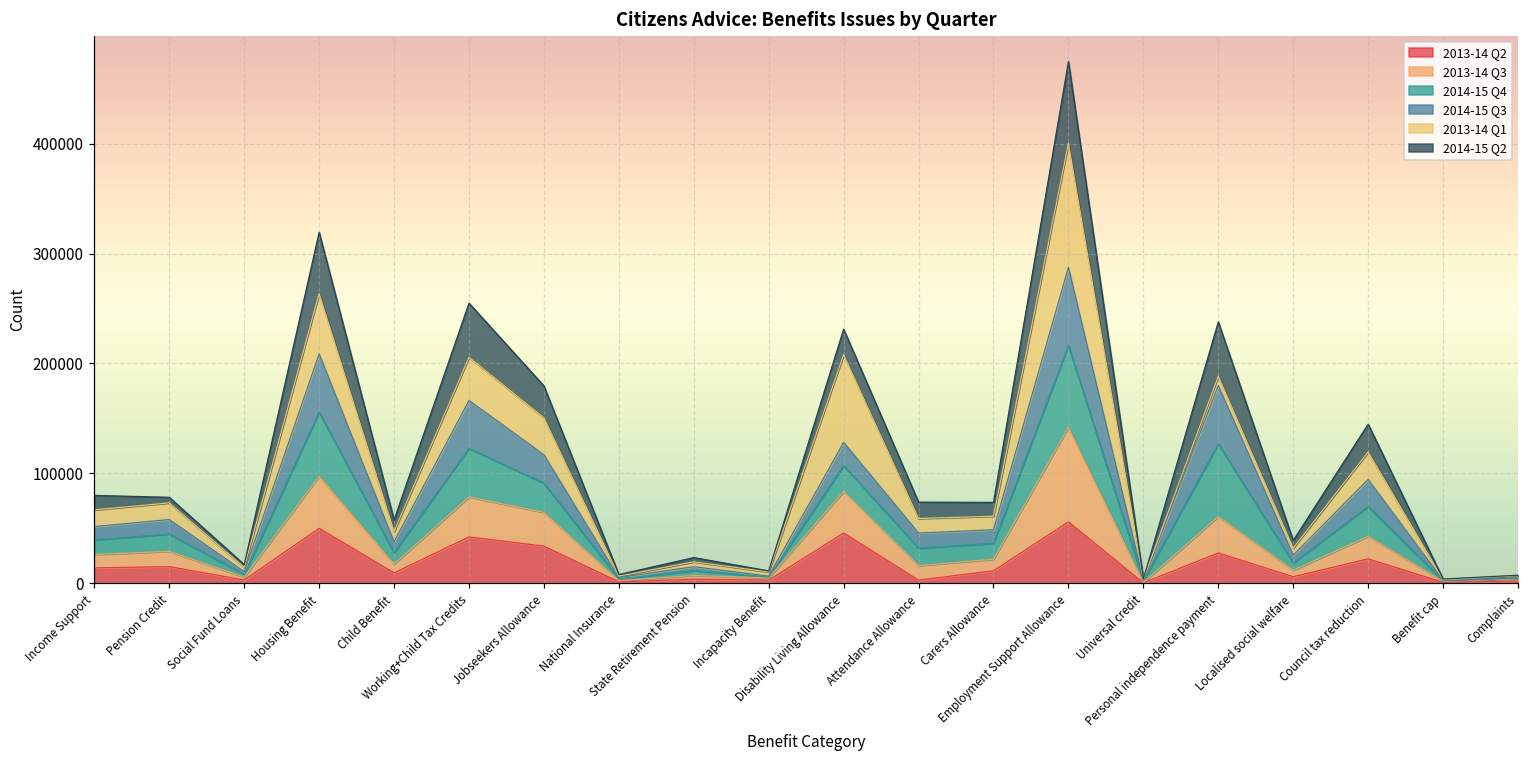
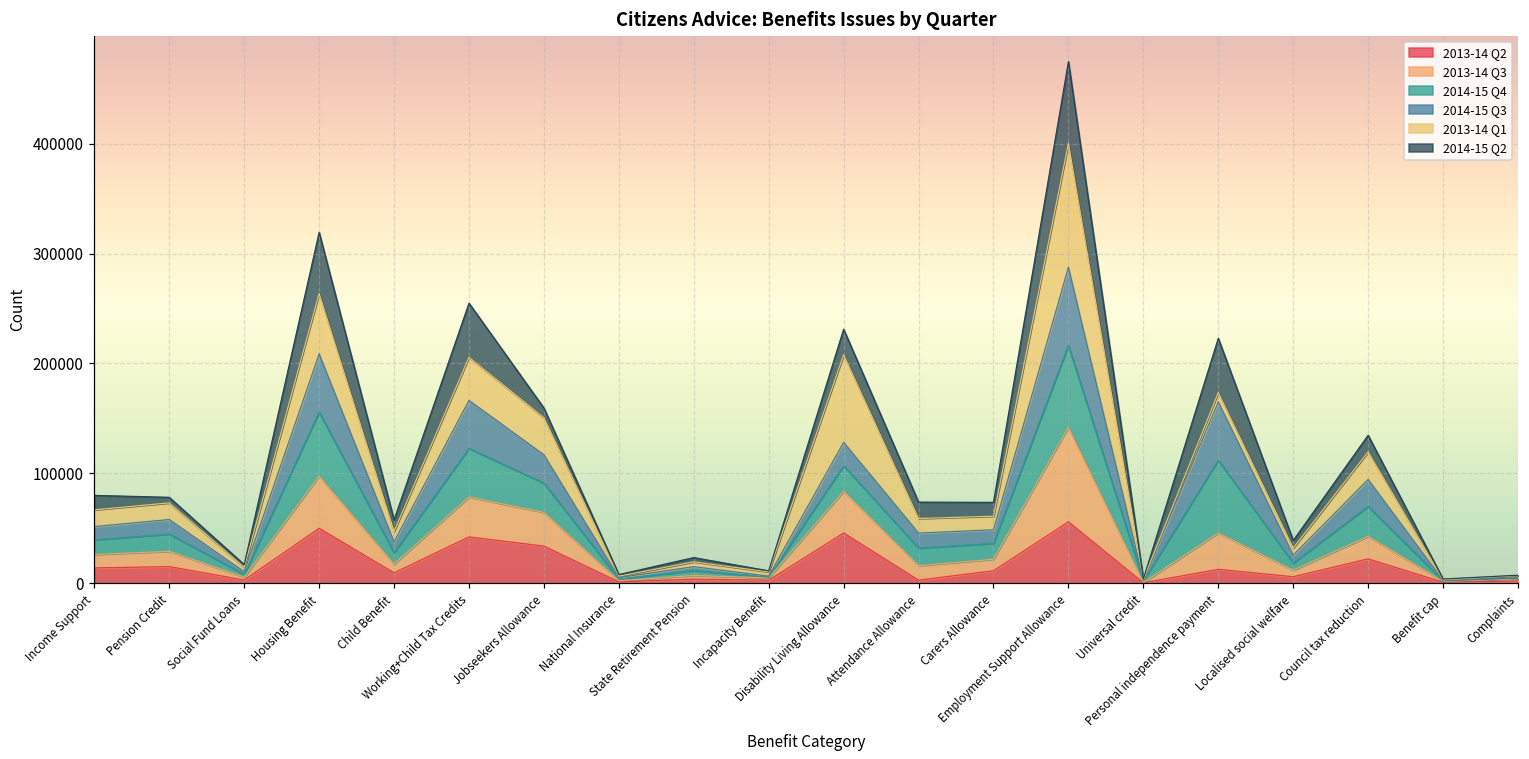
2014-15 Q2, Jobseekers Allowance: 30000 -> 10000
2013-14 Q2, Personal independence payment: 30000 -> 10000
2014-15 Q2, Council tax reduction: 30000 -> 20000
